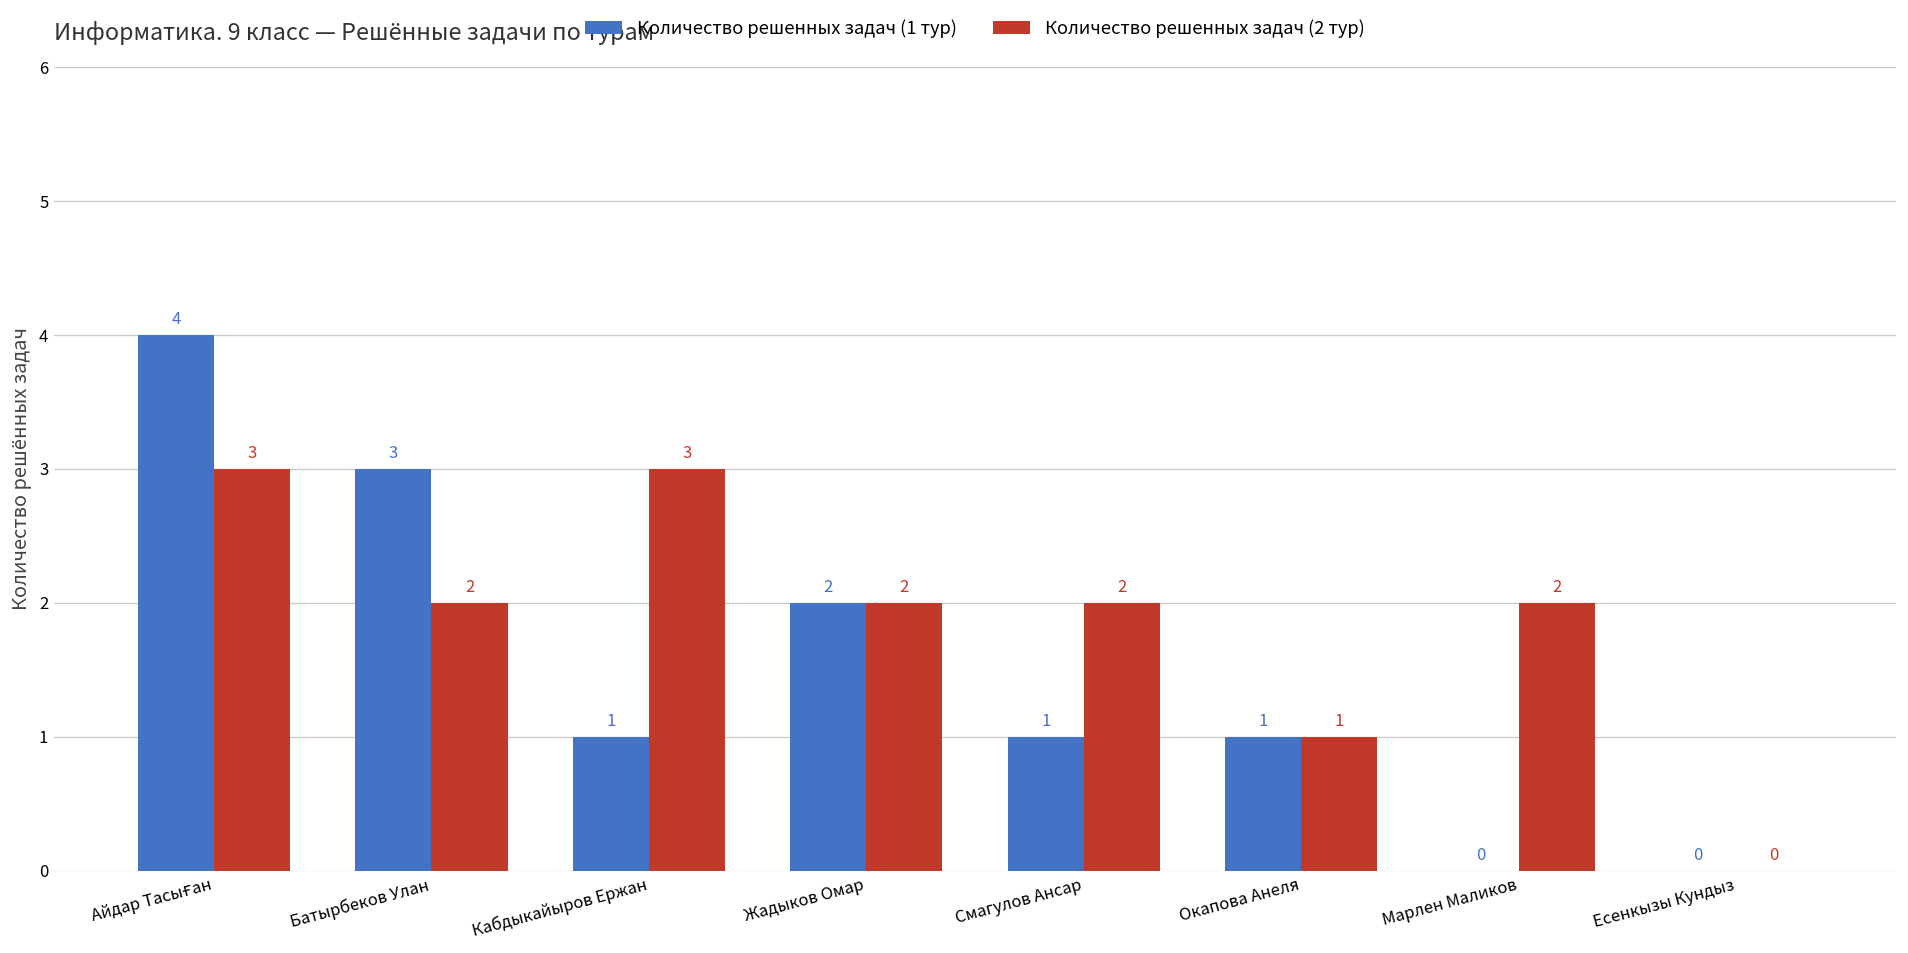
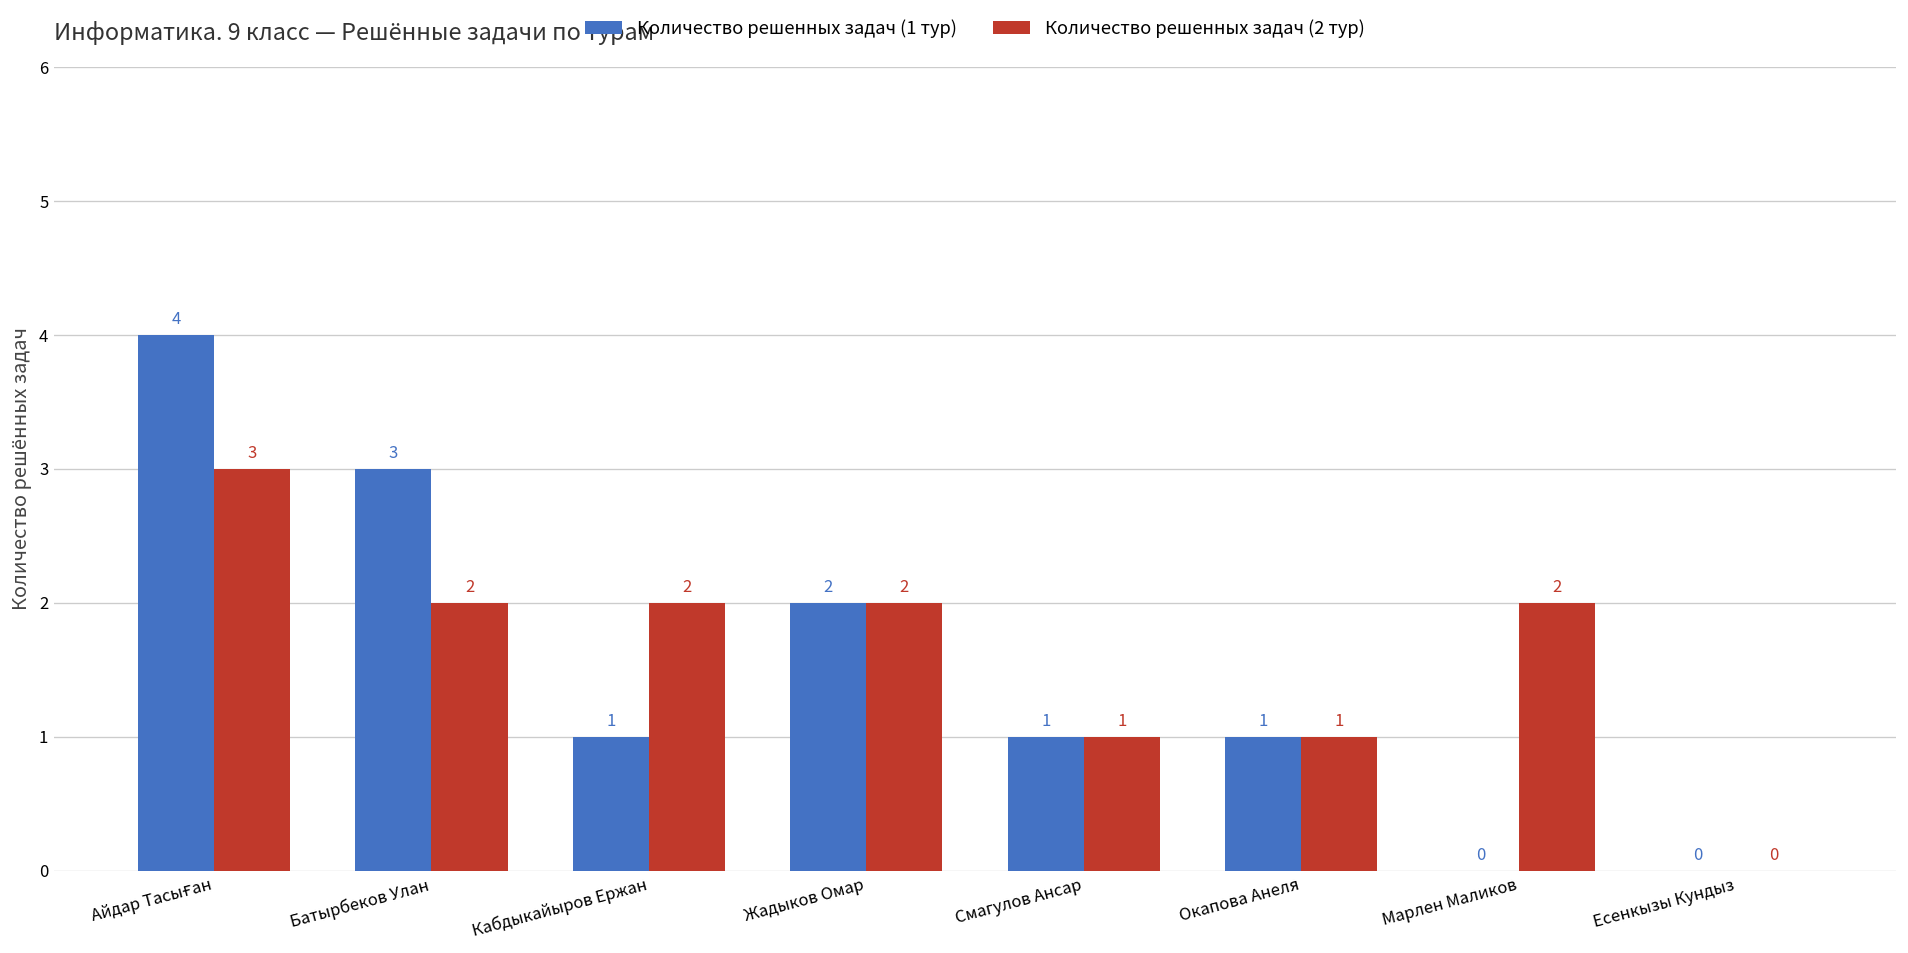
Количество решенных задач (2 тур), Кабдыкайыров Ержан: 3 -> 2
Количество решенных задач (2 тур), Смагулов Ансар: 2 -> 1
